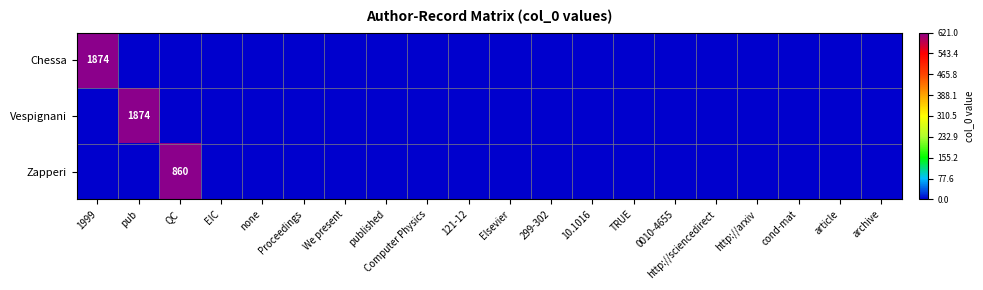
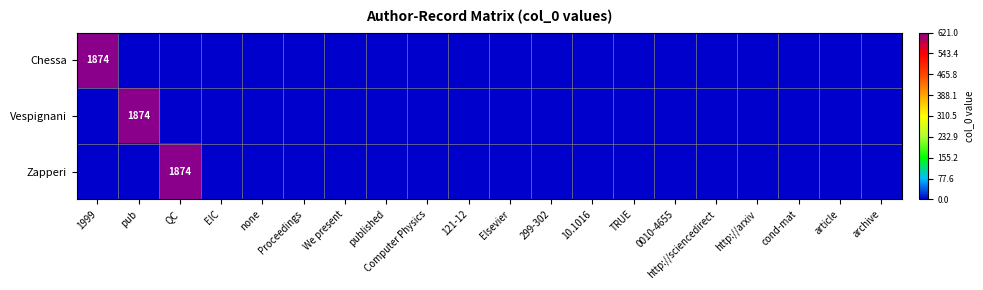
Zapperi, QC: 860 -> 1874
